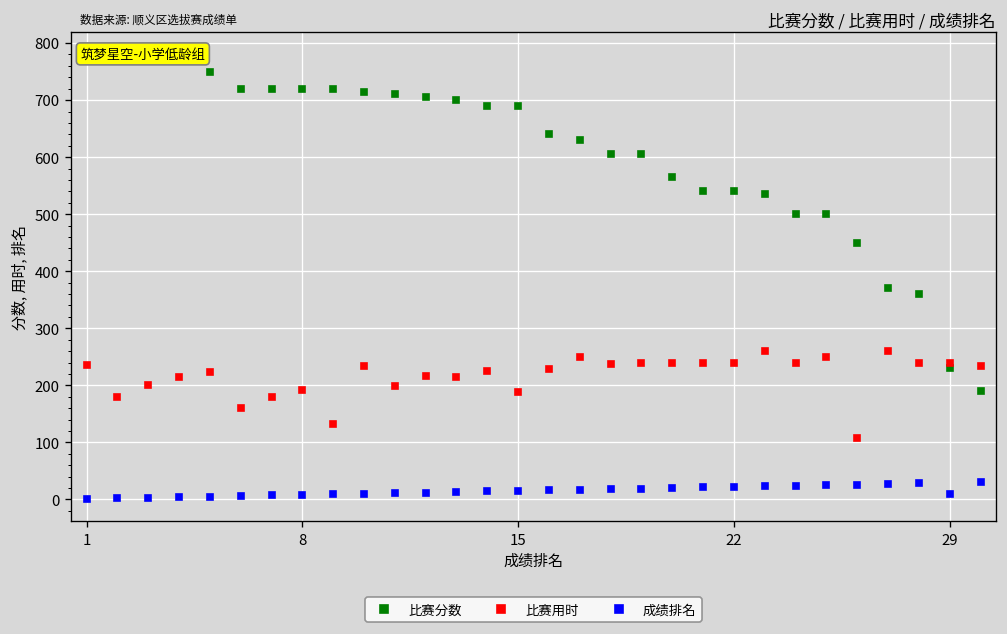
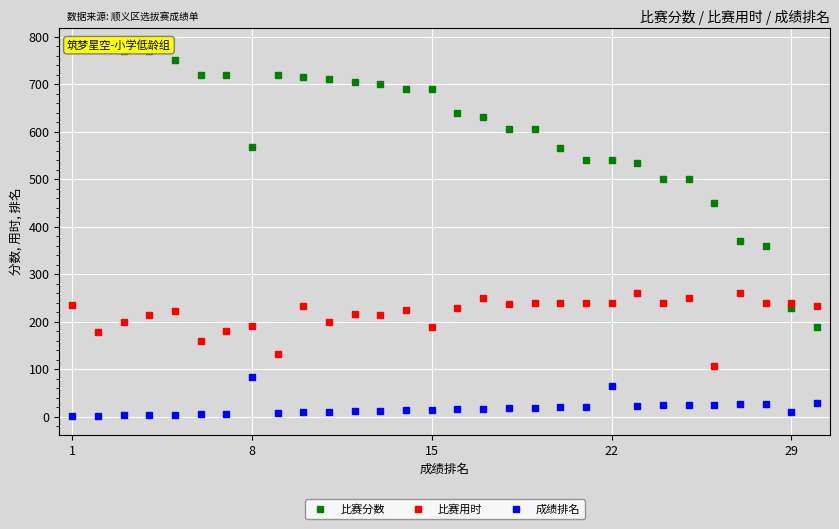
比赛分数, 8: 720 -> 570
成绩排名, 8: 10 -> 80
成绩排名, 22: 20 -> 70
